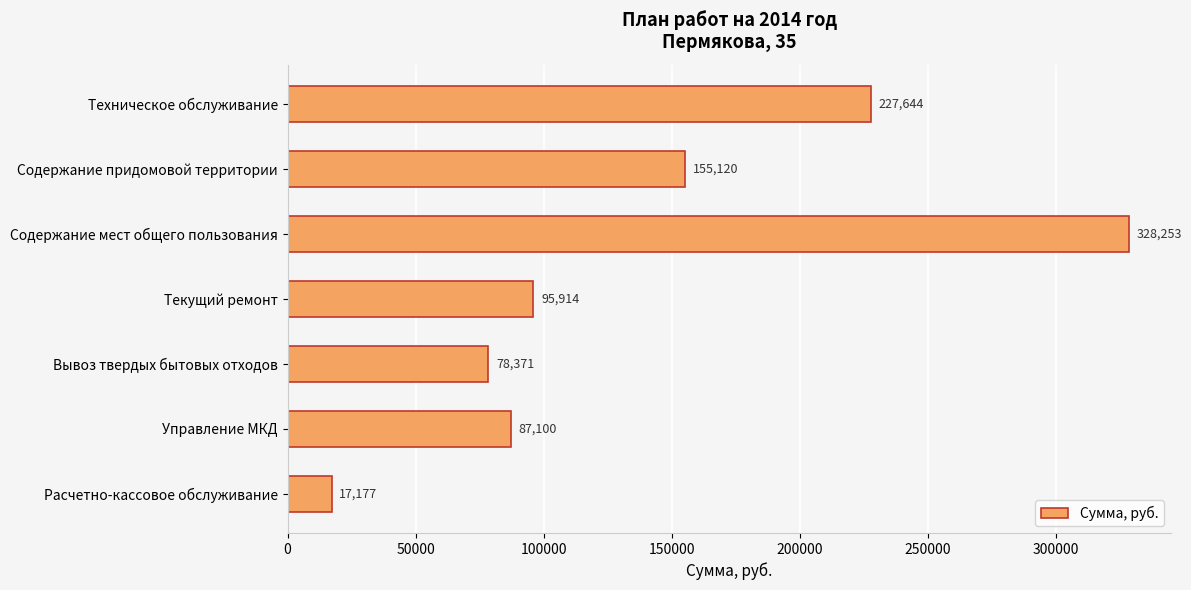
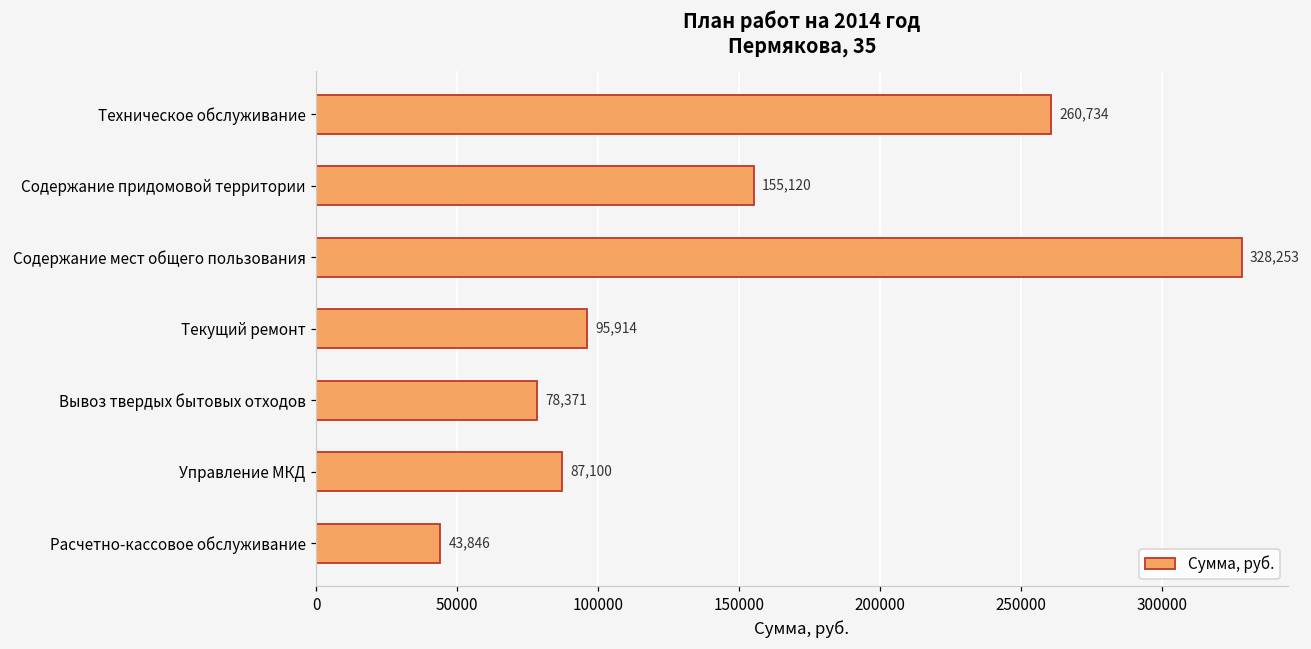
Техническое обслуживание: 227,644 -> 260,734
Расчетно-кассовое обслуживание: 17,177 -> 43,846
